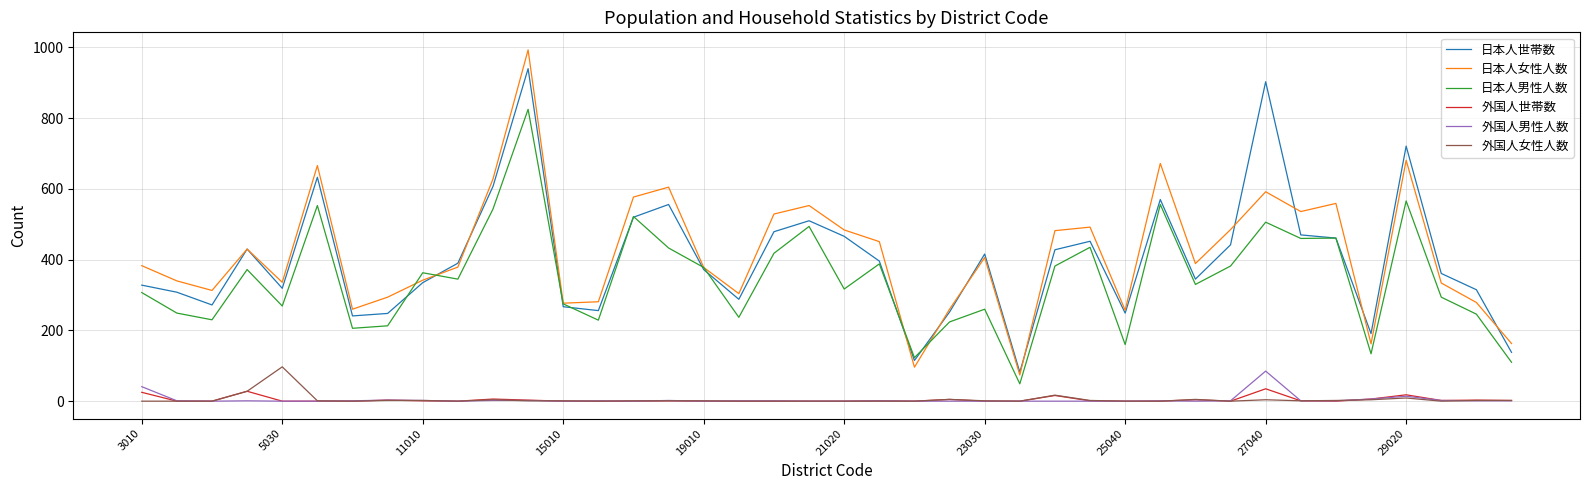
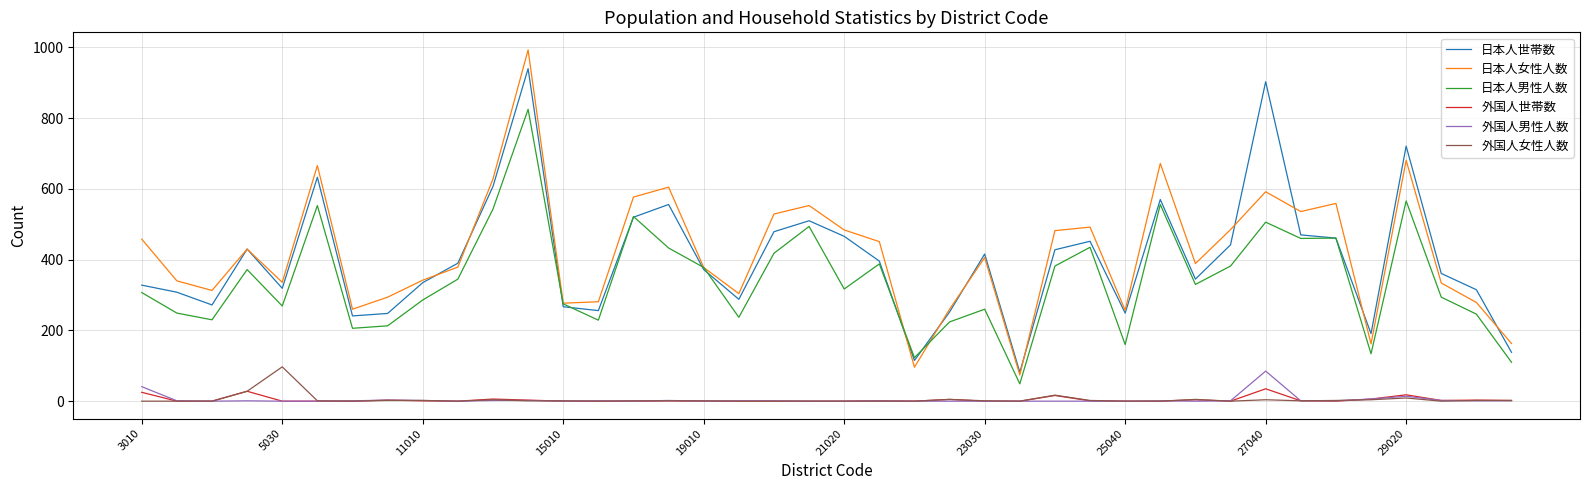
日本人女性人数, 3010: 380 -> 460
日本人男性人数, 11010: 360 -> 290
